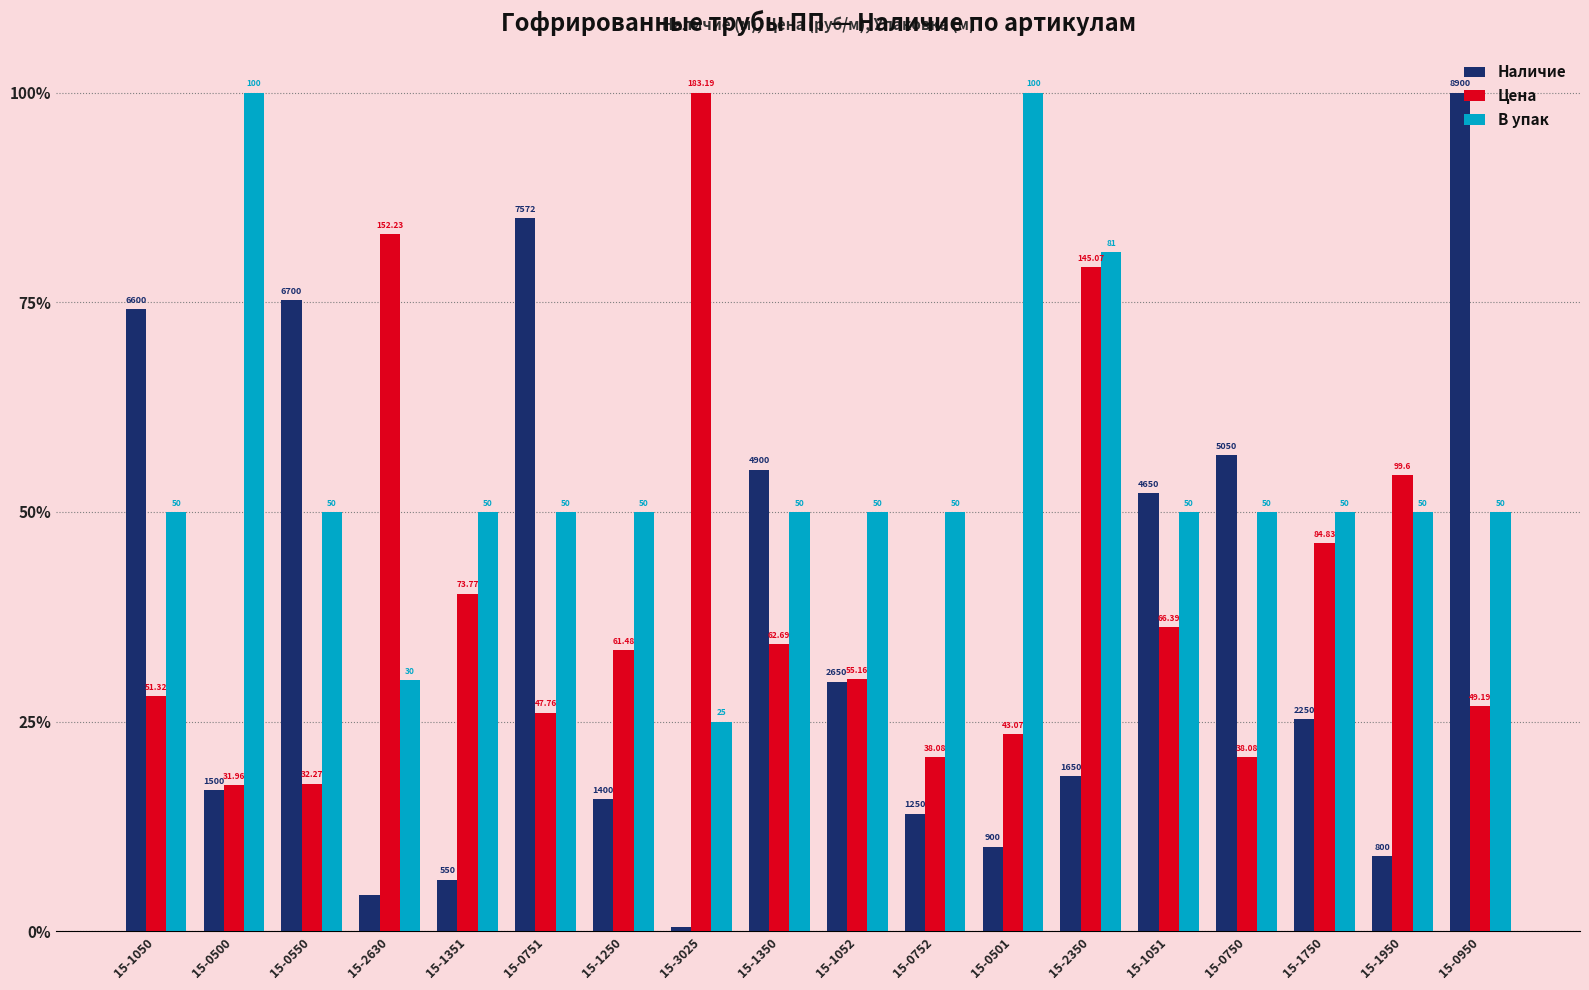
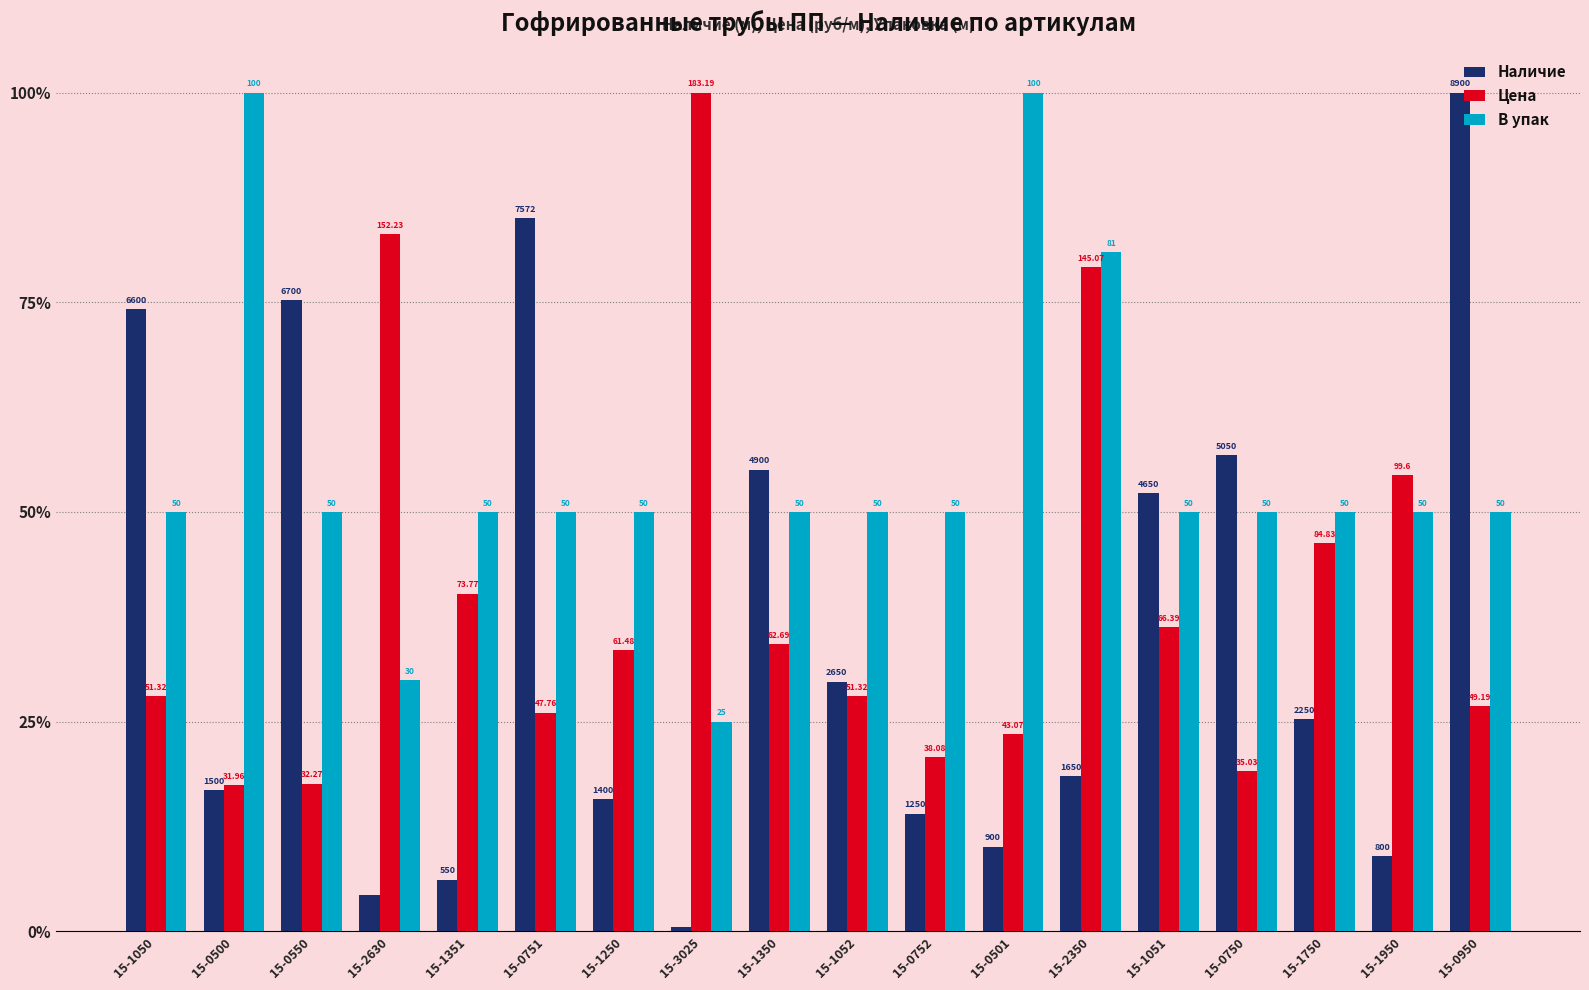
Цена, 15-1052: 55.16 -> 51.32
Цена, 15-0750: 38.08 -> 35.03
